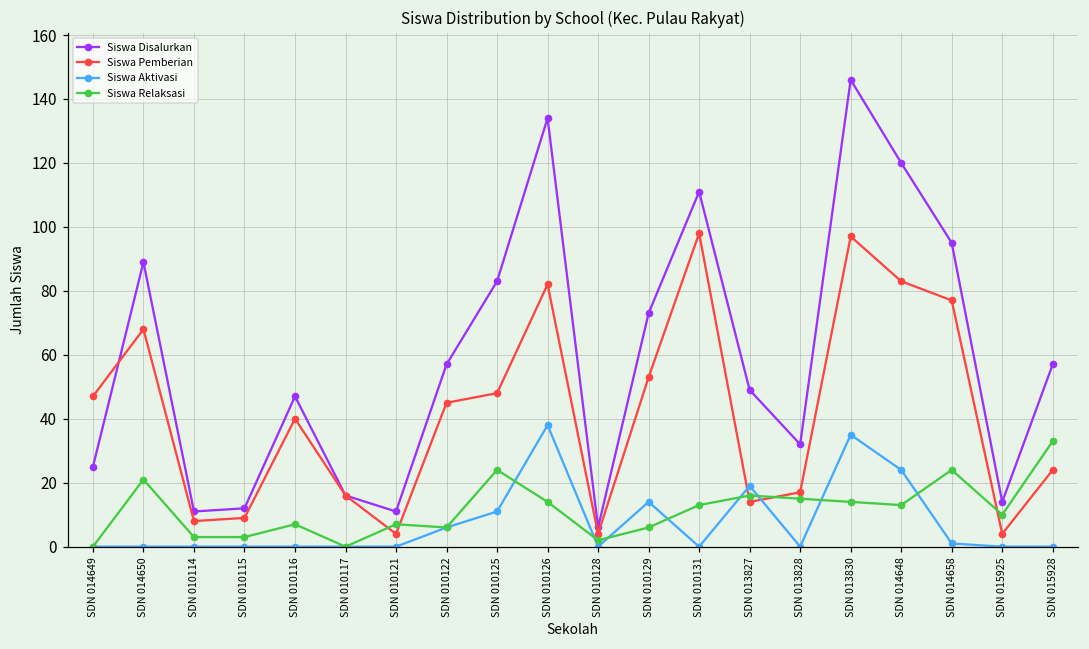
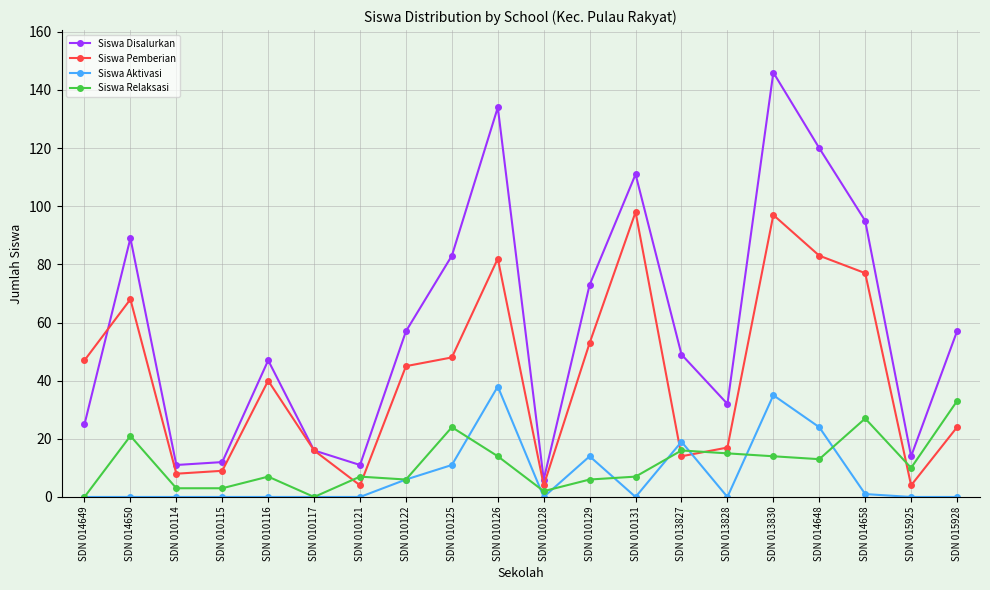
Siswa Relaksasi, SDN 010131: 13 -> 7
Siswa Relaksasi, SDN 014658: 24 -> 27
